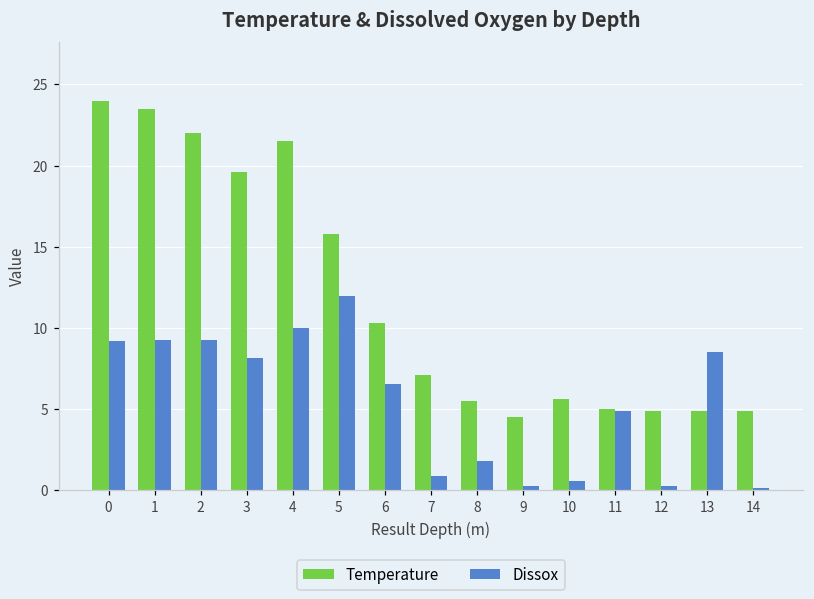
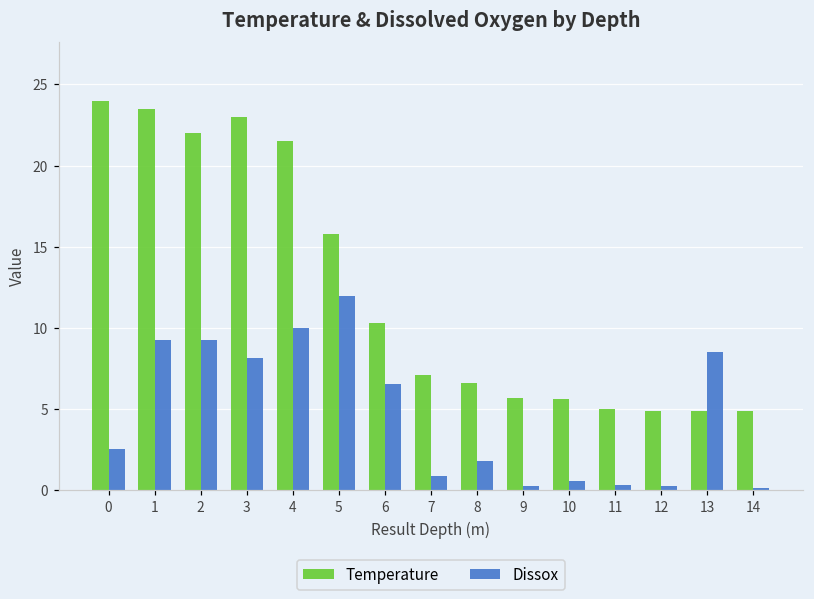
Dissox, 0: 9.2 -> 2.5
Temperature, 3: 19.6 -> 23.0
Temperature, 8: 5.5 -> 6.6
Temperature, 9: 4.5 -> 5.7
Dissox, 11: 4.9 -> 0.3
